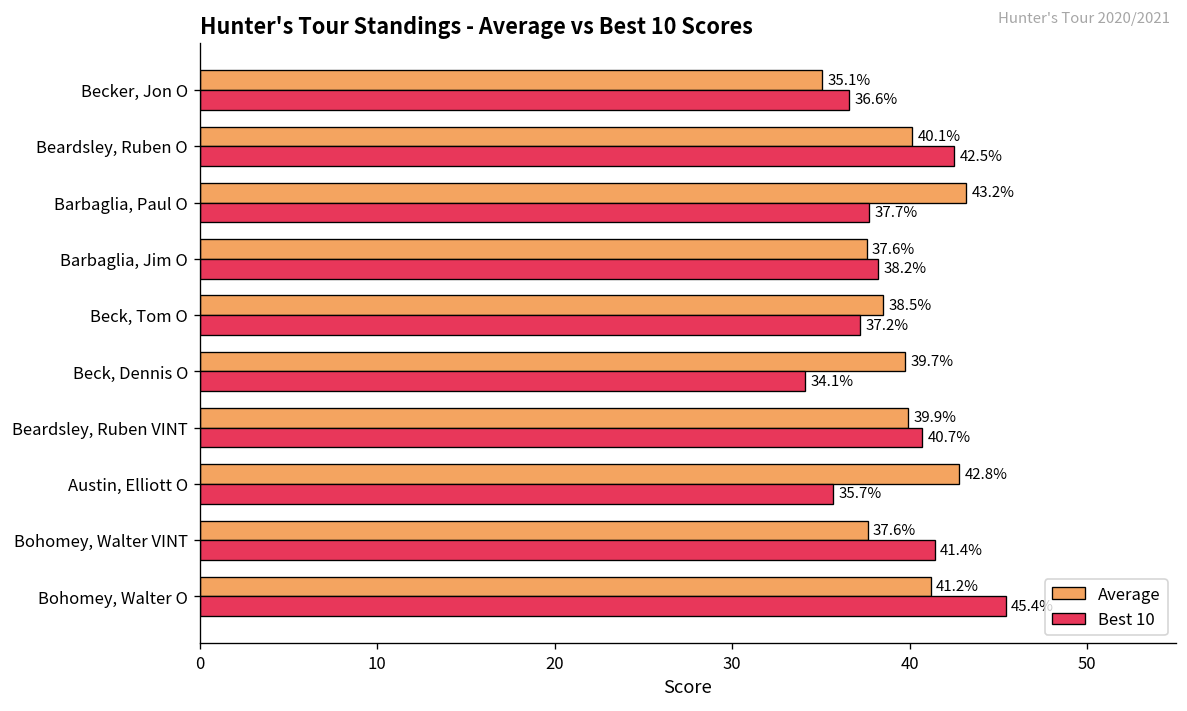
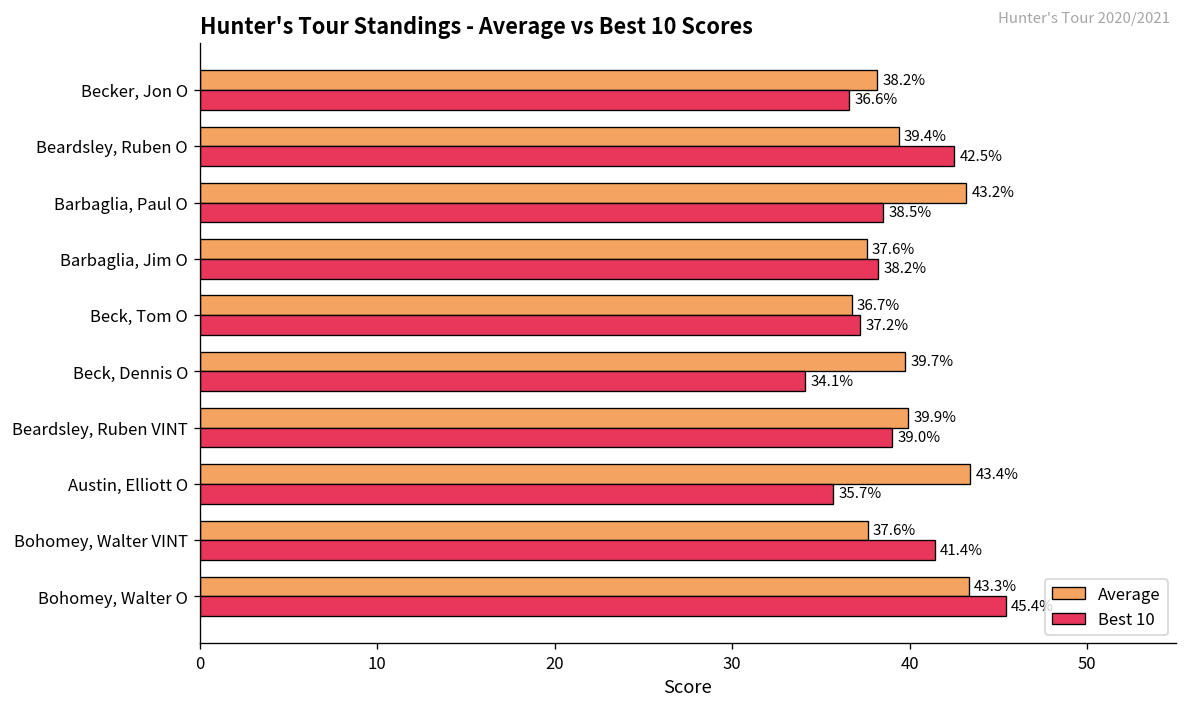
Average, Becker, Jon O: 35.1% -> 38.2%
Average, Beardsley, Ruben O: 40.1% -> 39.4%
Best 10, Barbaglia, Paul O: 37.7% -> 38.5%
Average, Beck, Tom O: 38.5% -> 36.7%
Best 10, Beardsley, Ruben VINT: 40.7% -> 39.0%
Average, Austin, Elliott O: 42.8% -> 43.4%
Average, Bohomey, Walter O: 41.2% -> 43.3%
